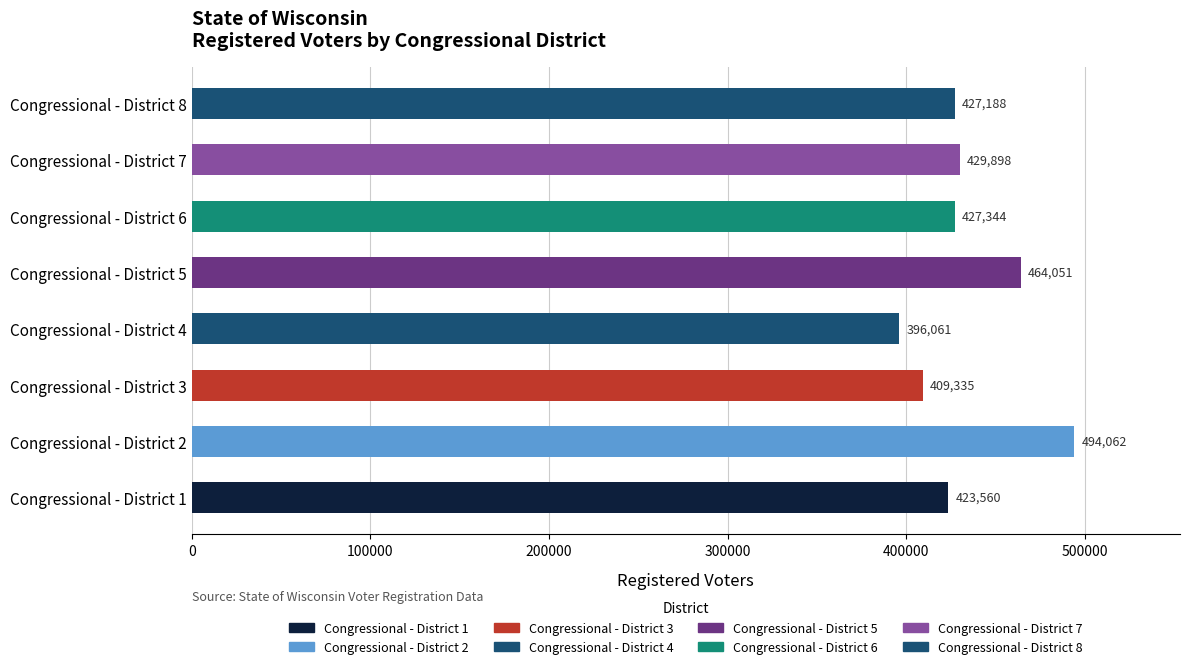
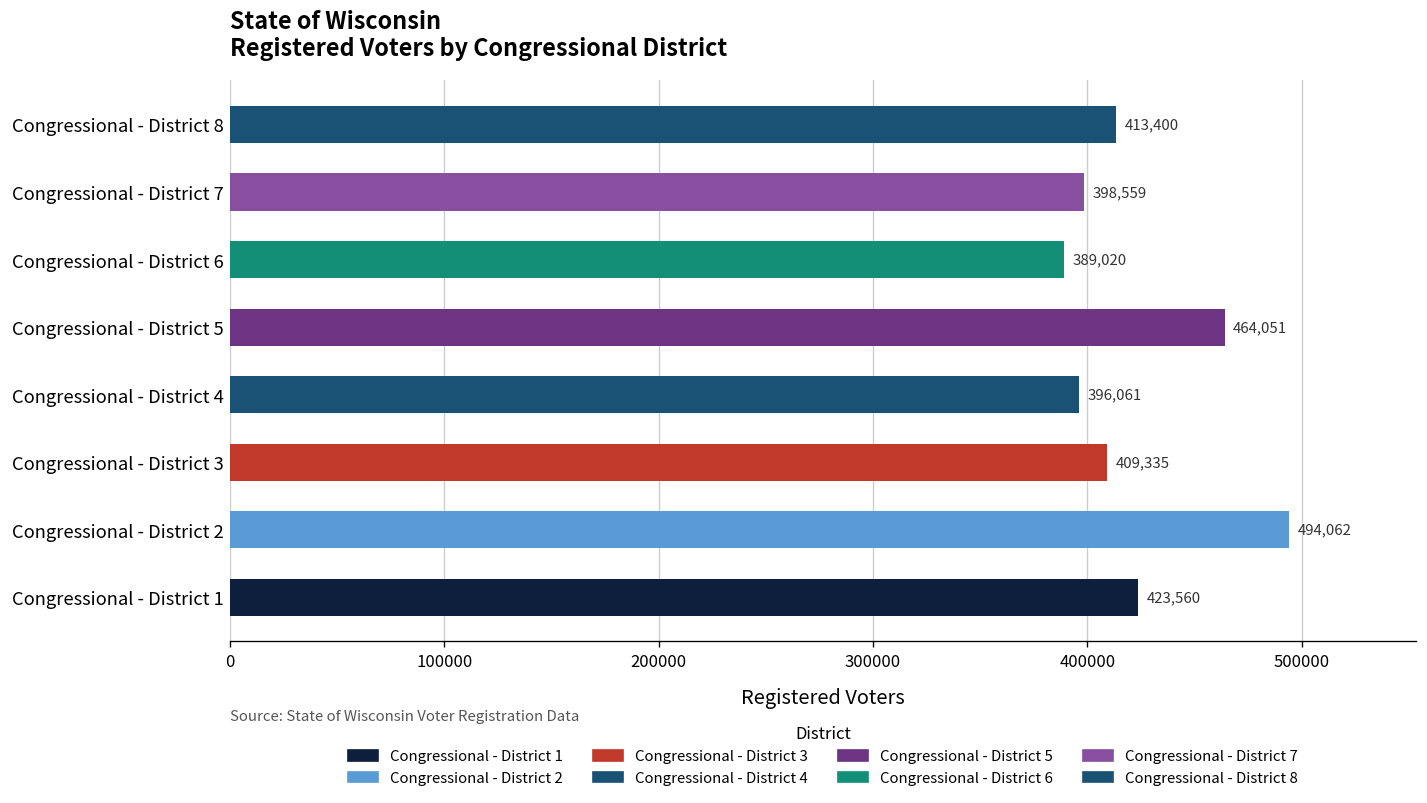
Congressional - District 8: 427,188 -> 413,400
Congressional - District 7: 429,898 -> 398,559
Congressional - District 6: 427,344 -> 389,020
